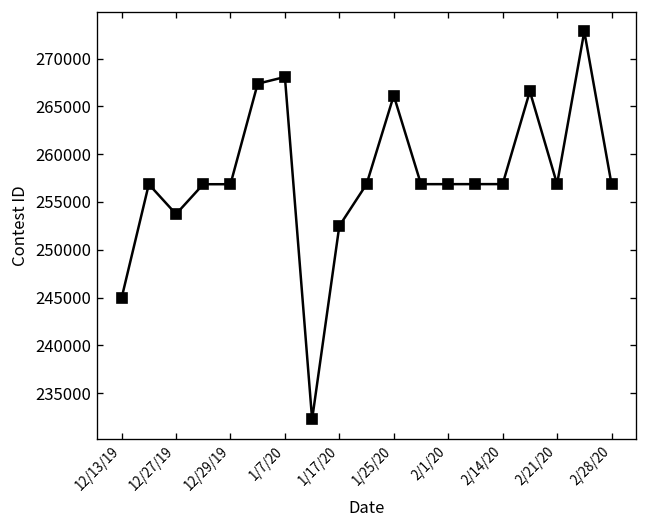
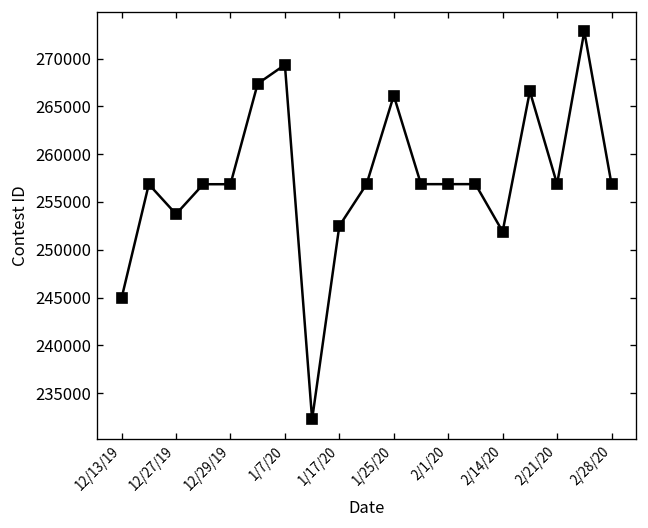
1/7/20: 268000 -> 269000
2/14/20: 257000 -> 252000
